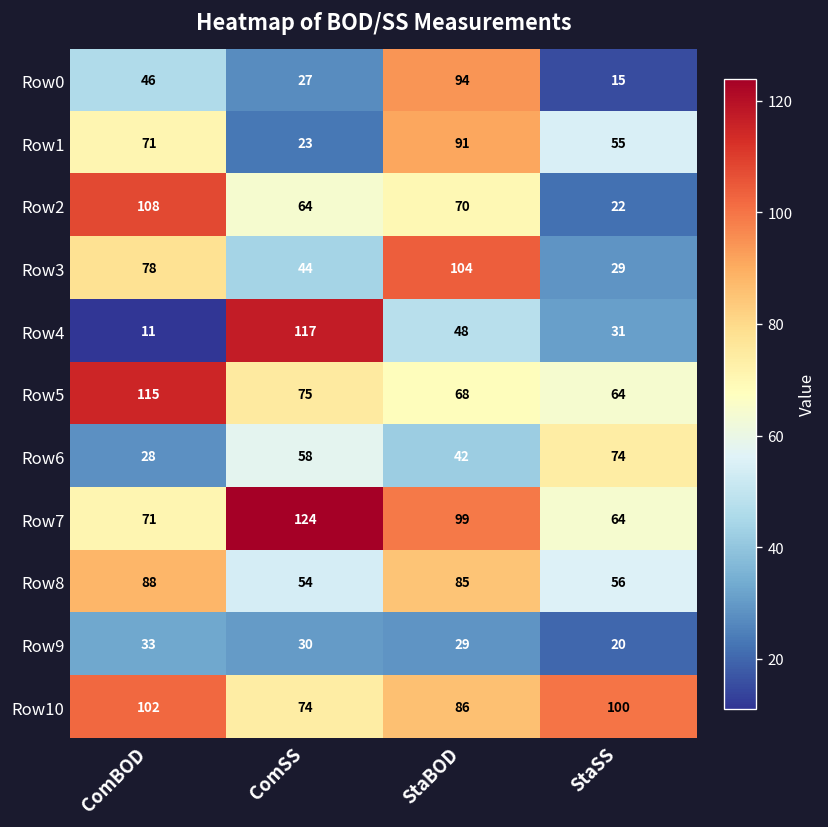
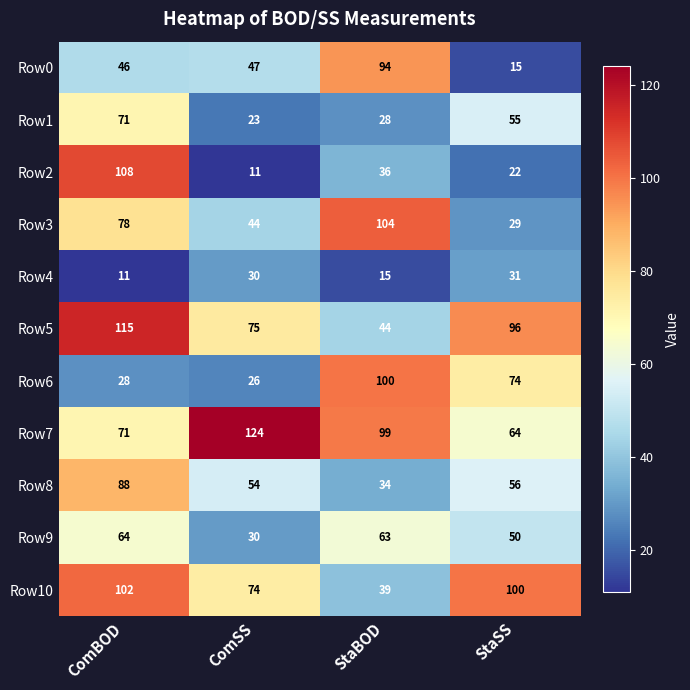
Row0, ComSS: 27 -> 47
Row1, StaBOD: 91 -> 28
Row2, ComSS: 64 -> 11
Row2, StaBOD: 70 -> 36
Row4, ComSS: 117 -> 30
Row4, StaBOD: 48 -> 15
Row5, StaBOD: 68 -> 44
Row5, StaSS: 64 -> 96
Row6, ComSS: 58 -> 26
Row6, StaBOD: 42 -> 100
Row8, StaBOD: 85 -> 34
Row9, ComBOD: 33 -> 64
Row9, StaBOD: 29 -> 63
Row9, StaSS: 20 -> 50
Row10, StaBOD: 86 -> 39
